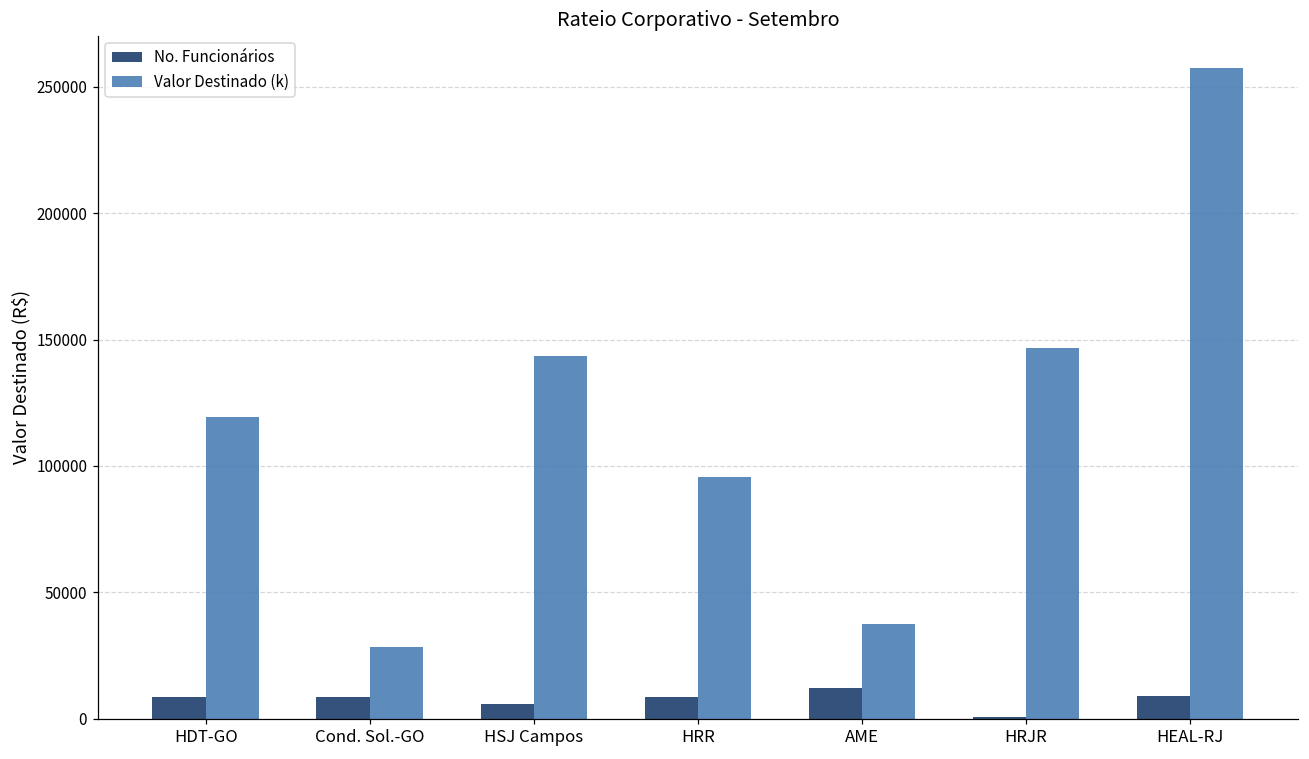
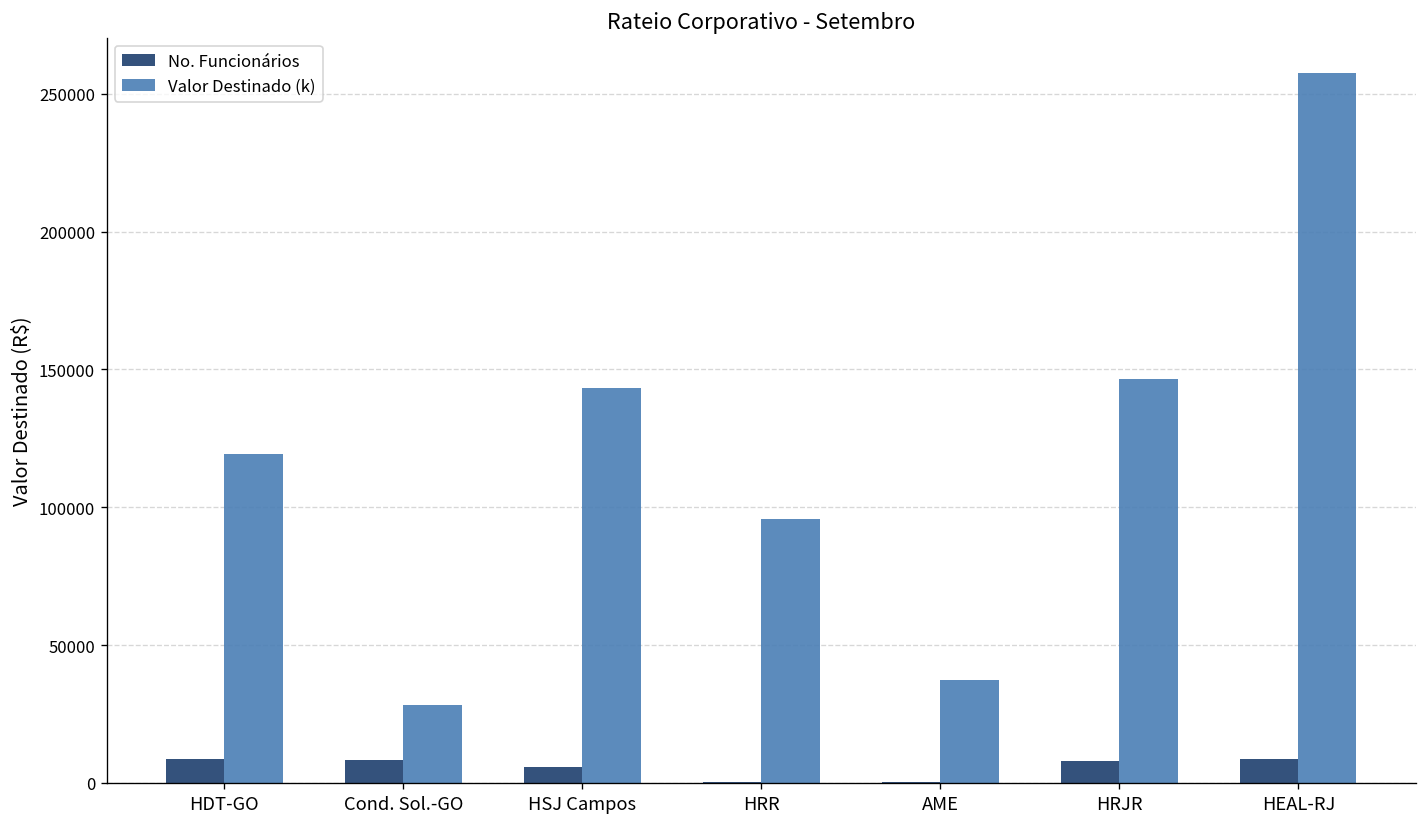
No. Funcionários, HRR: 9000 -> 0
No. Funcionários, AME: 12000 -> 0
No. Funcionários, HRJR: 1000 -> 8000
